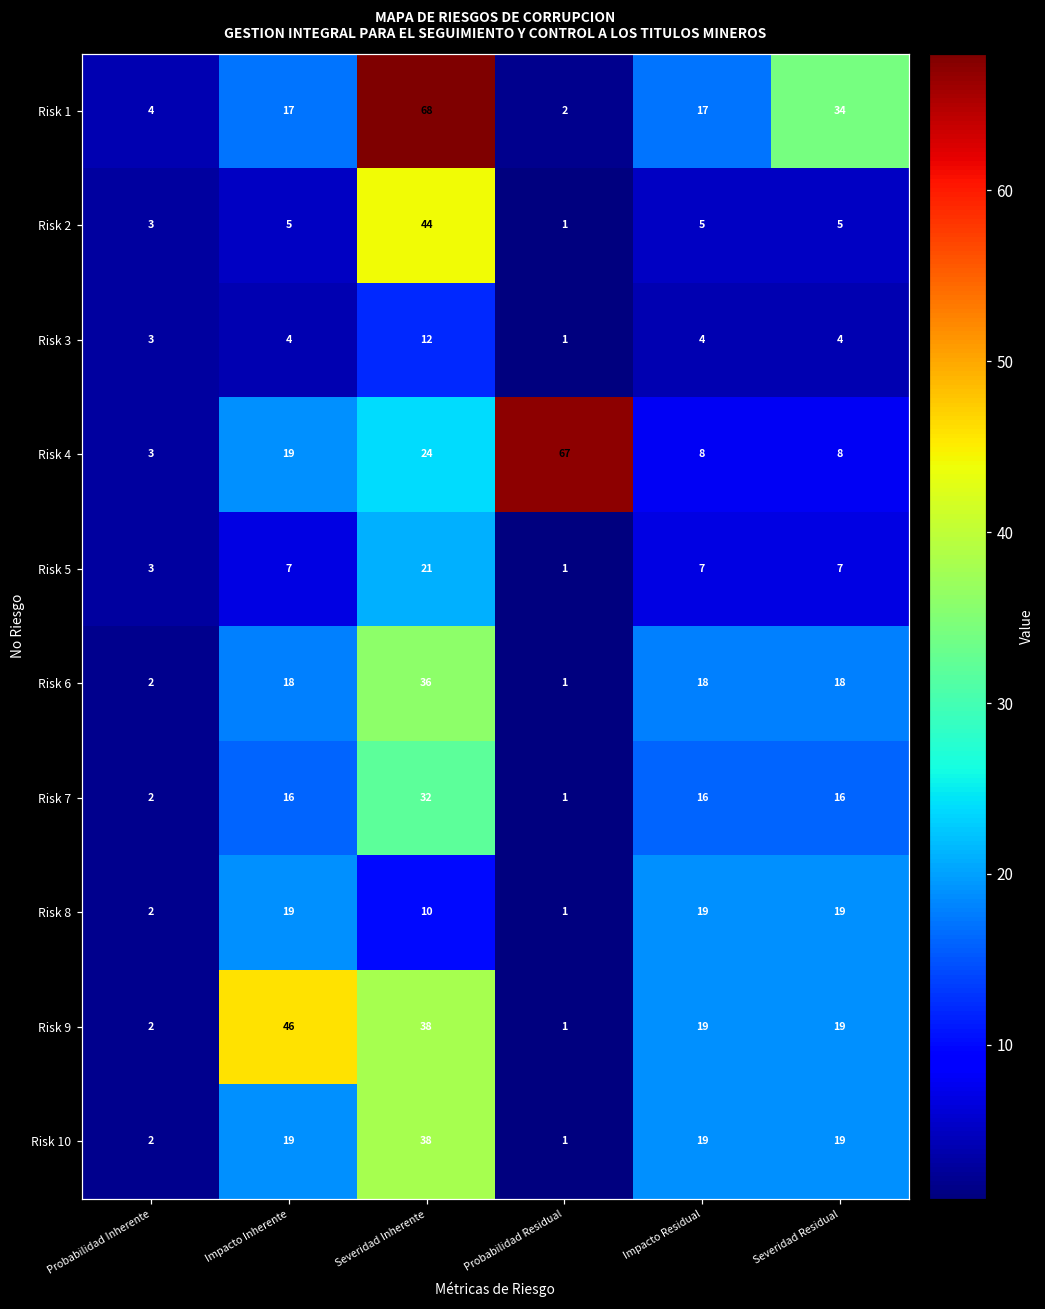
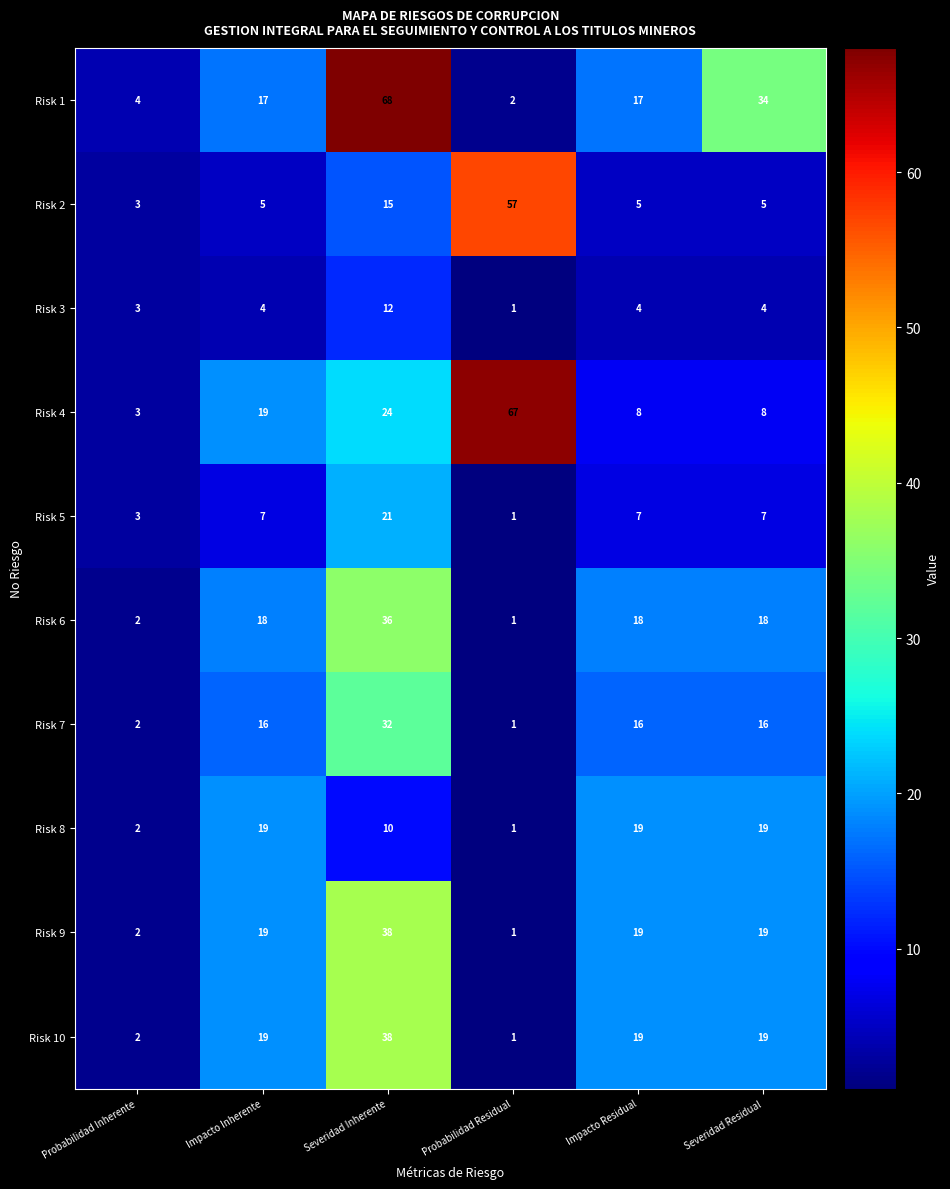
Risk 2, Severidad Inherente: 44 -> 15
Risk 2, Probabilidad Residual: 1 -> 57
Risk 9, Impacto Inherente: 46 -> 19
